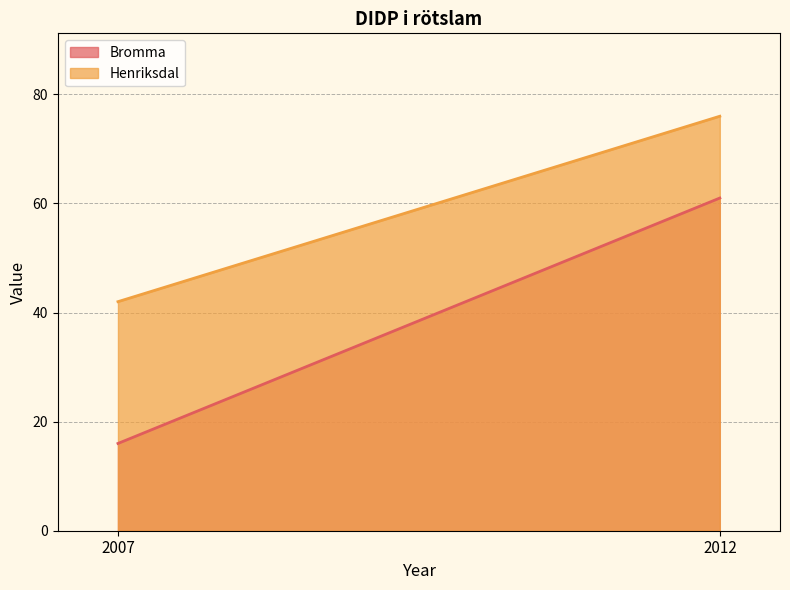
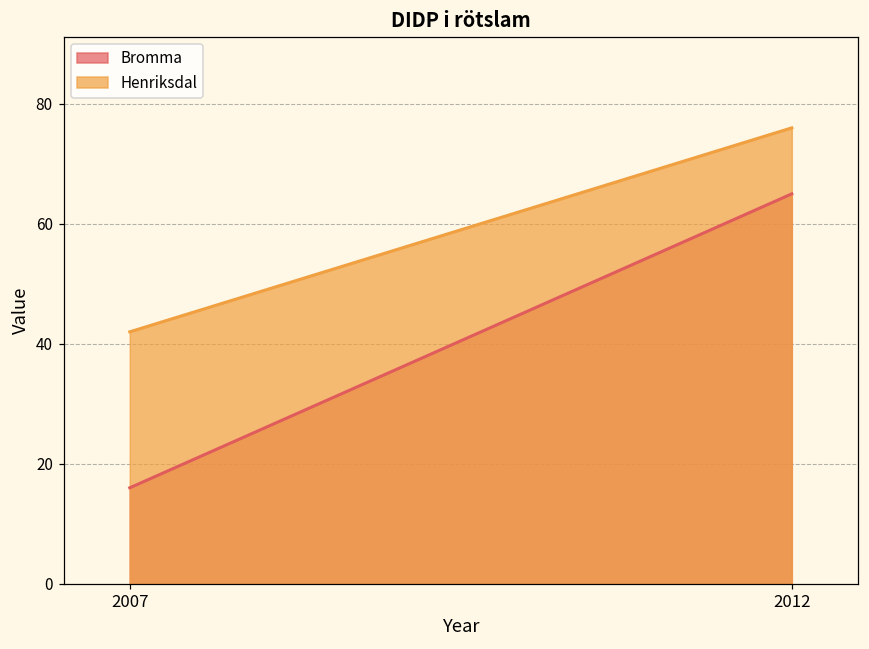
Bromma, 2012: 61 -> 65
